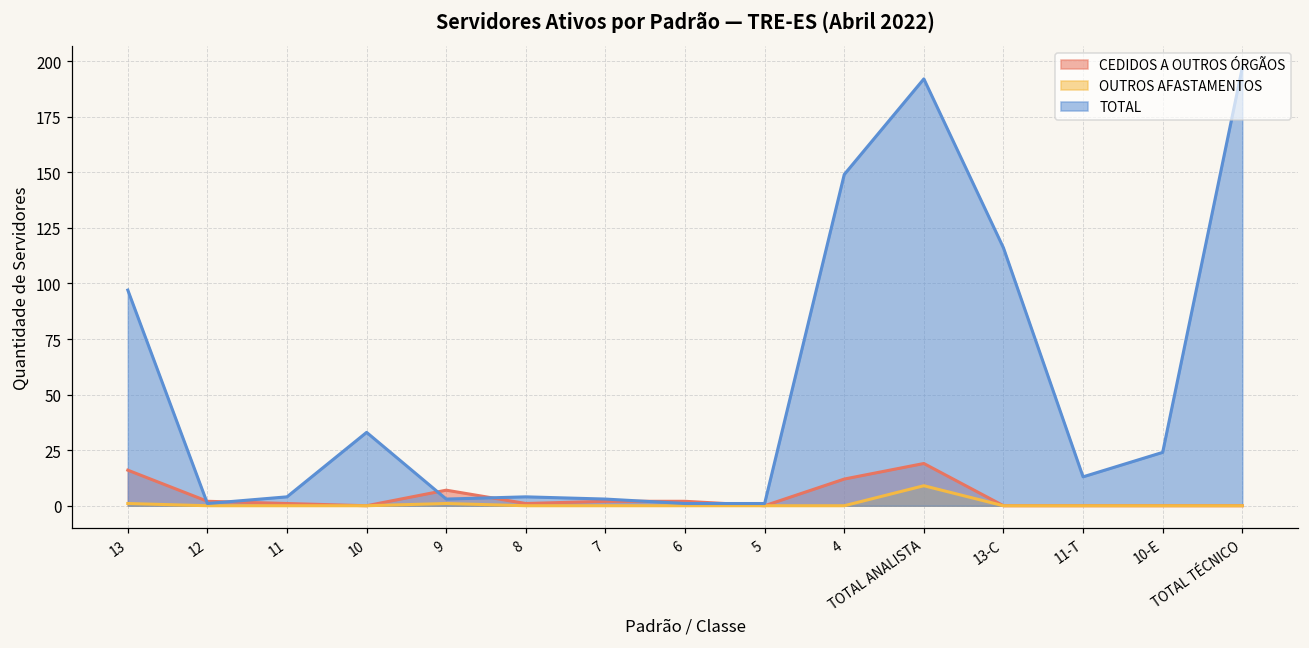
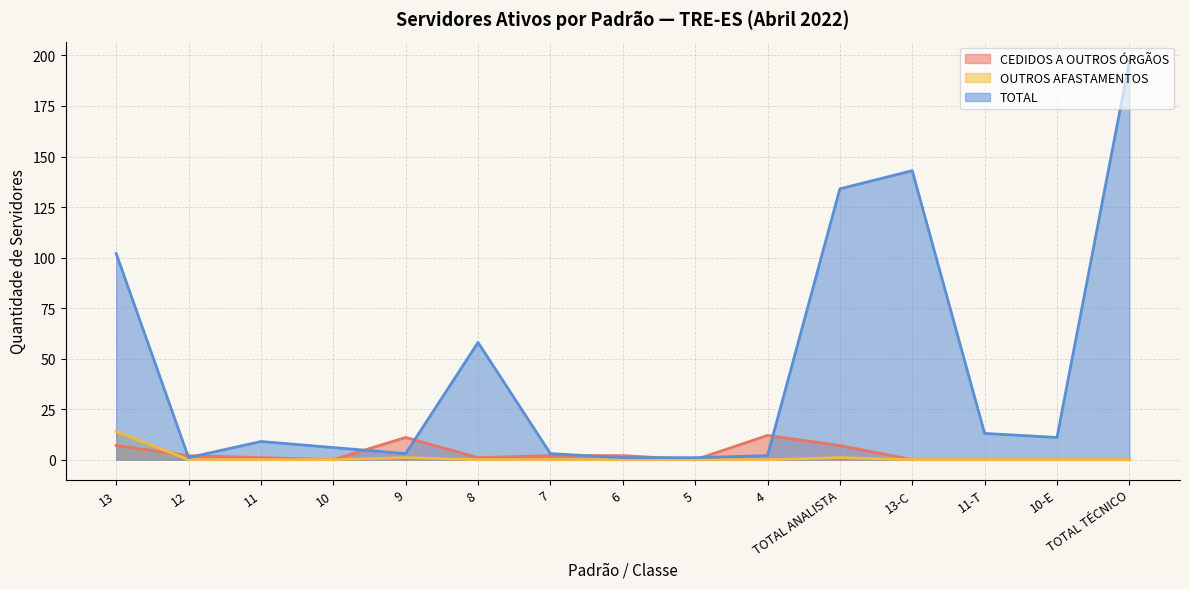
CEDIDOS A OUTROS ÓRGÃOS, 13: 16 -> 7
OUTROS AFASTAMENTOS, 13: 1 -> 14
TOTAL, 13: 97 -> 102
TOTAL, 11: 4 -> 9
TOTAL, 10: 33 -> 6
CEDIDOS A OUTROS ÓRGÃOS, 9: 7 -> 11
TOTAL, 8: 4 -> 58
TOTAL, 4: 149 -> 2
CEDIDOS A OUTROS ÓRGÃOS, TOTAL ANALISTA: 19 -> 7
OUTROS AFASTAMENTOS, TOTAL ANALISTA: 9 -> 1
TOTAL, TOTAL ANALISTA: 192 -> 134
TOTAL, 13-C: 116 -> 143
TOTAL, 10-E: 24 -> 11
